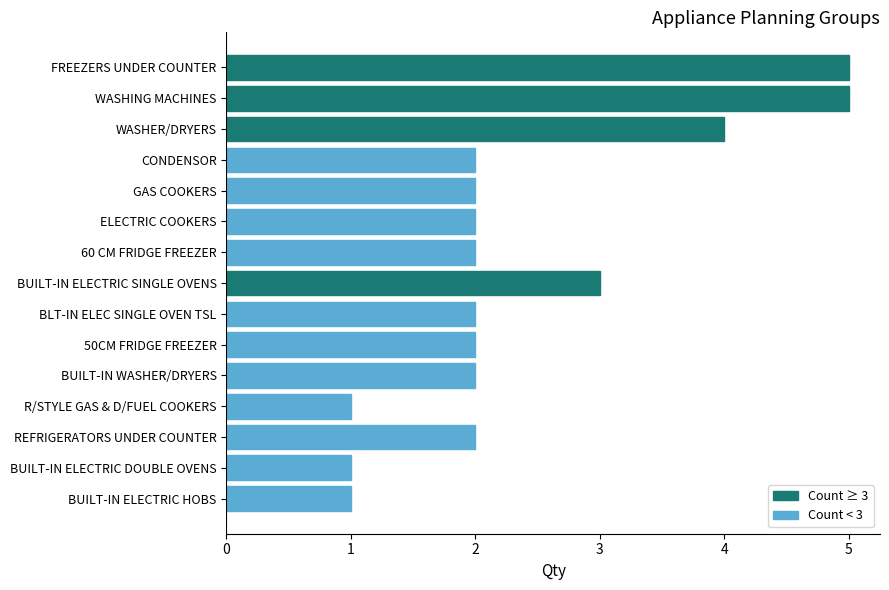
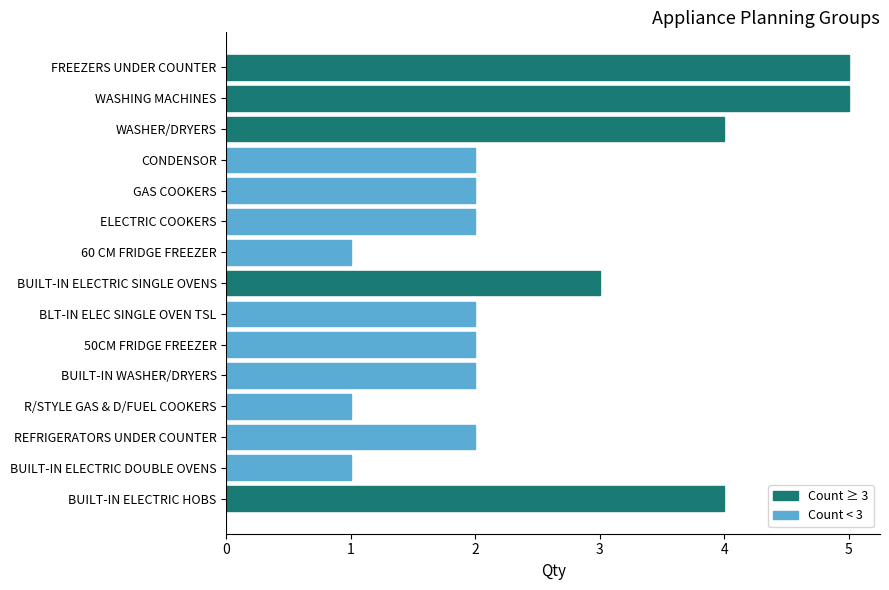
60 CM FRIDGE FREEZER: 2 -> 1
BUILT-IN ELECTRIC HOBS: 1 -> 4
